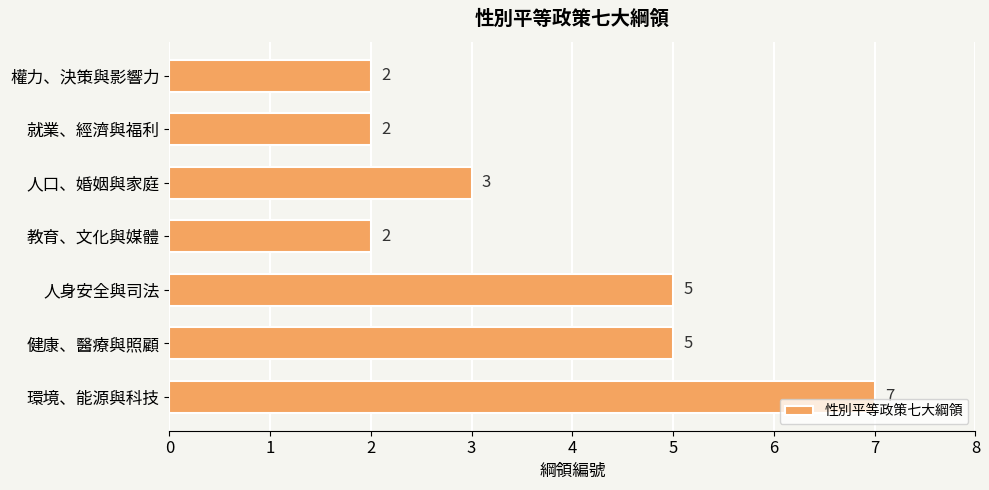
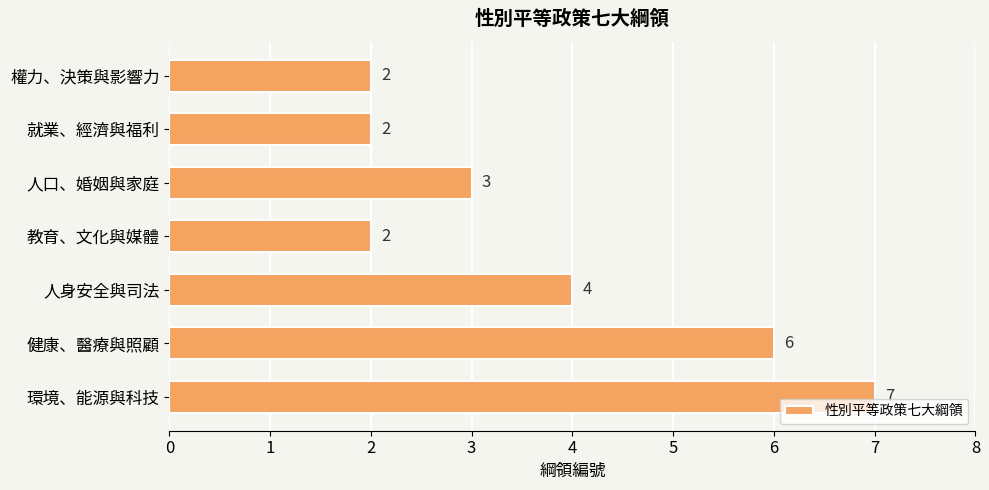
人身安全與司法: 5 -> 4
健康、醫療與照顧: 5 -> 6
